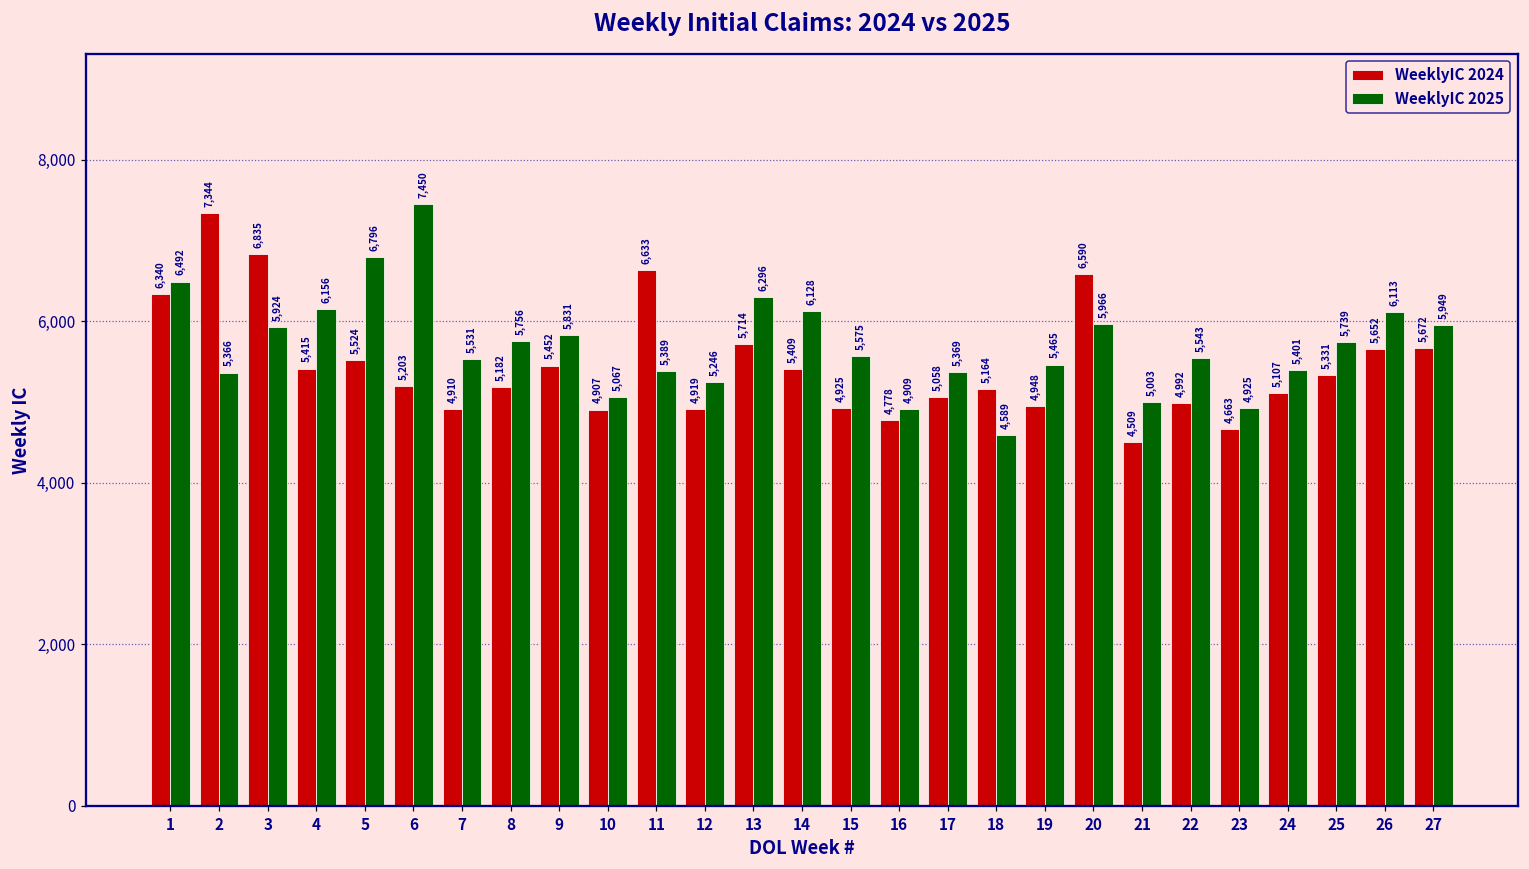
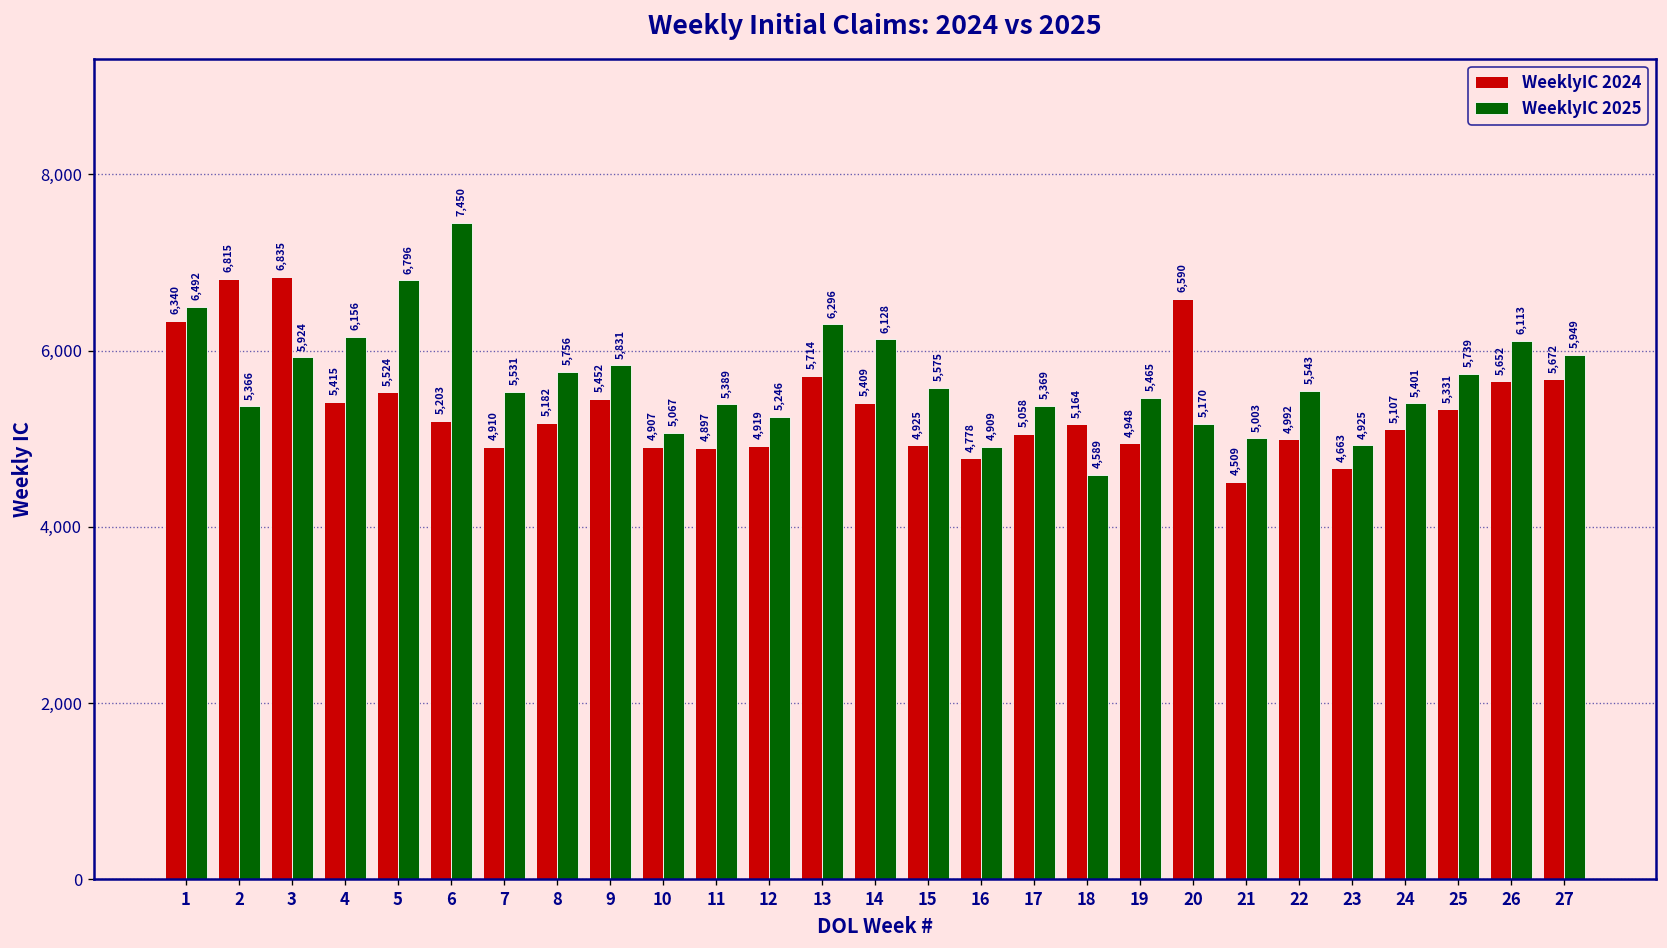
WeeklyIC 2024, 2: 7,344 -> 6,815
WeeklyIC 2024, 11: 6,633 -> 4,897
WeeklyIC 2025, 20: 5,966 -> 5,170
